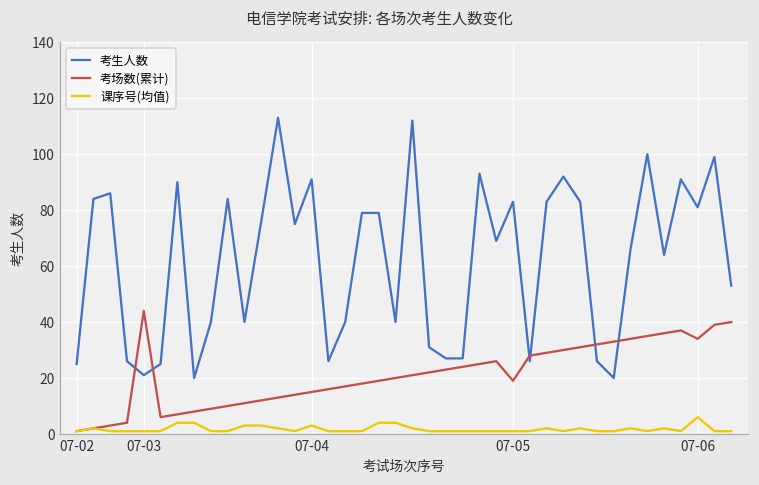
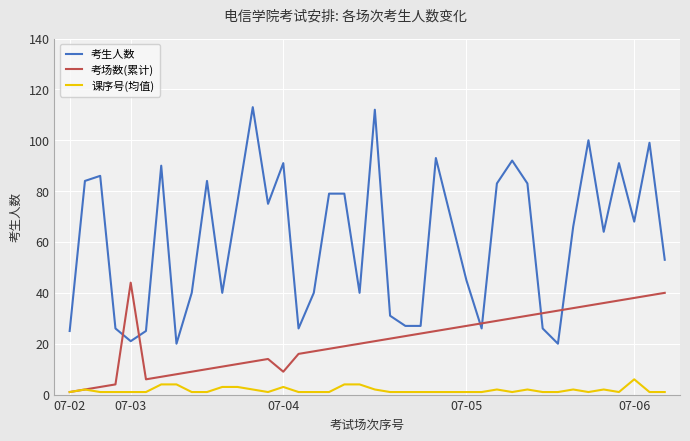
考场数(累计), 07-04: 15 -> 9
考生人数, 07-05: 83 -> 45
考场数(累计), 07-05: 19 -> 27
考生人数, 07-06: 81 -> 68
考场数(累计), 07-06: 34 -> 38
